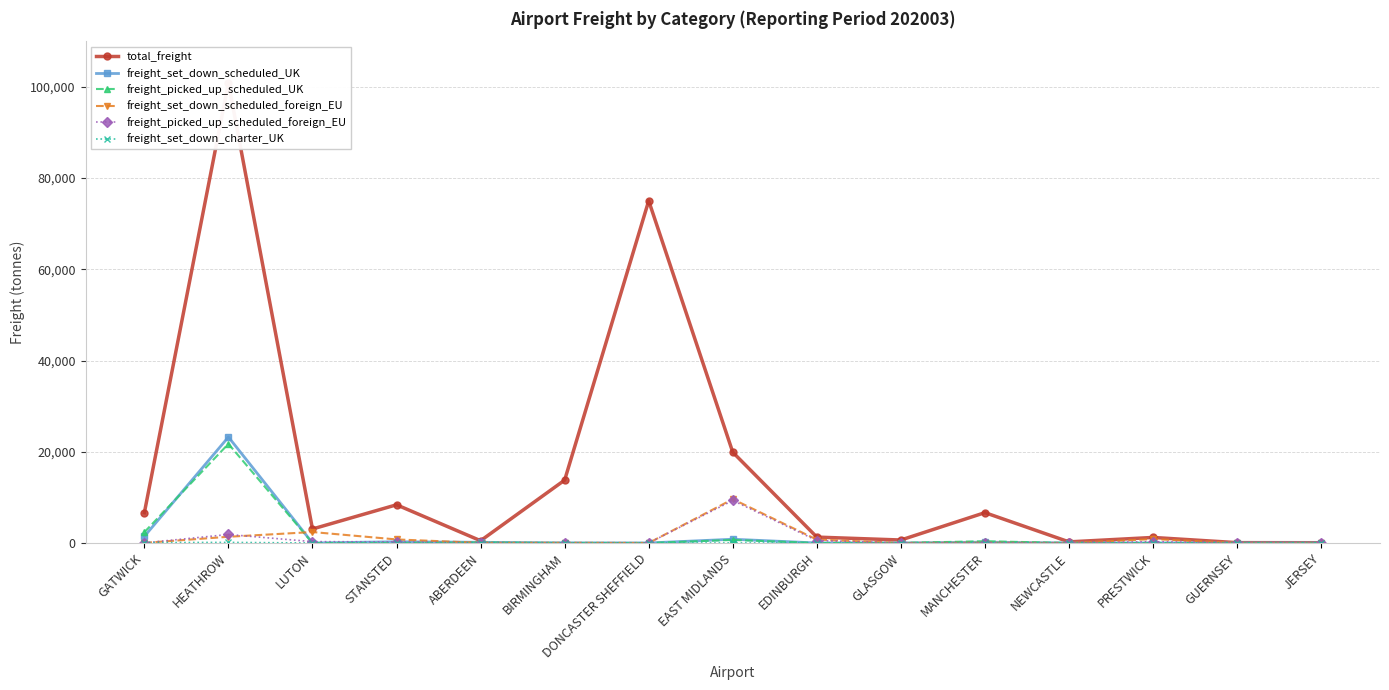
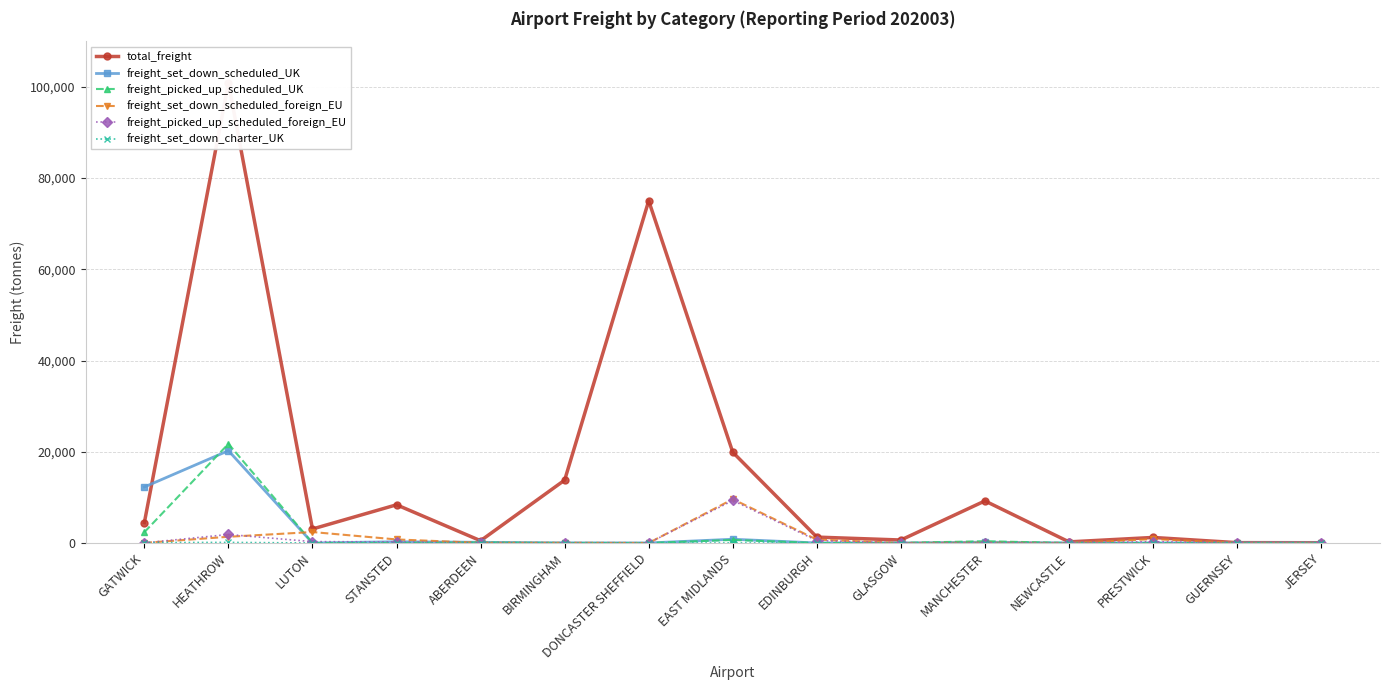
total_freight, GATWICK: 7,000 -> 4,000
freight_set_down_scheduled_UK, GATWICK: 1,000 -> 12,000
freight_set_down_scheduled_UK, HEATHROW: 23,000 -> 20,000
total_freight, MANCHESTER: 7,000 -> 9,000
